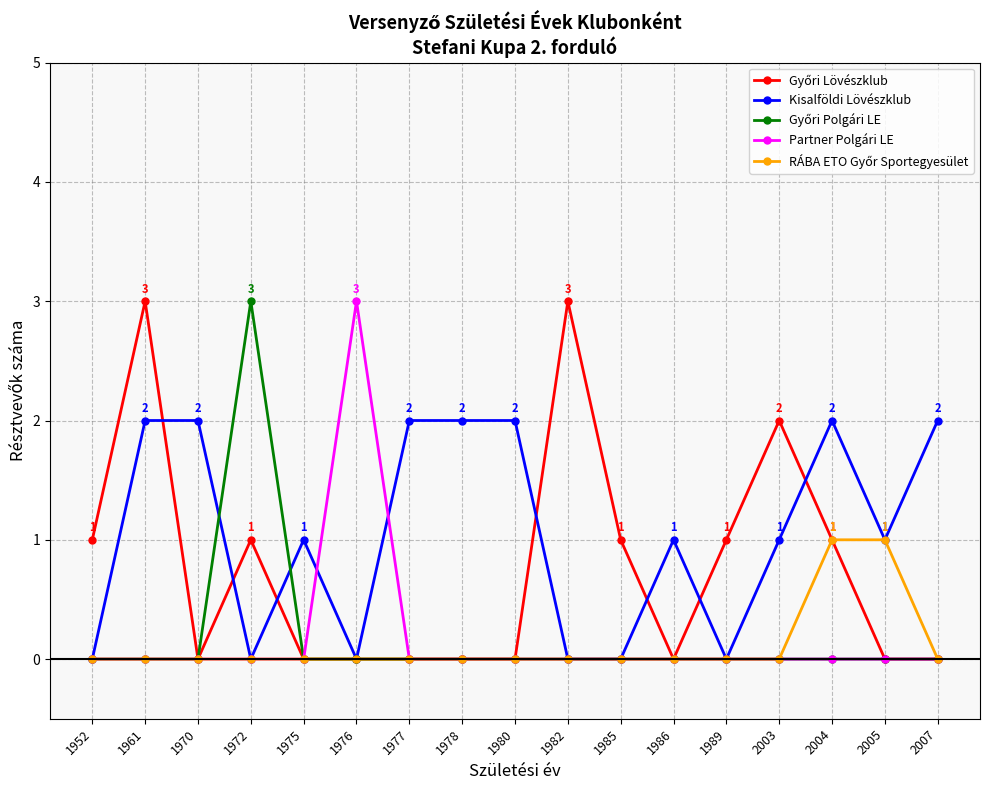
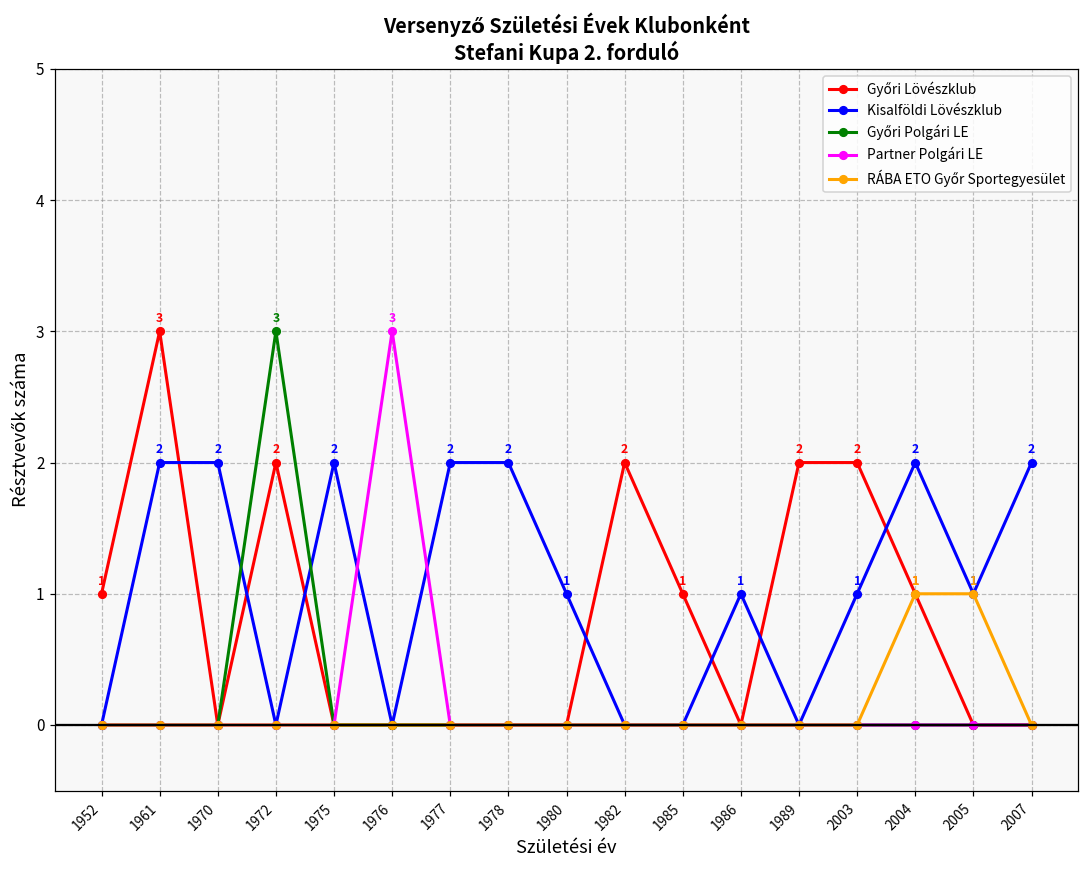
Győri Lövészklub, 1972: 1 -> 2
Kisalföldi Lövészklub, 1975: 1 -> 2
Kisalföldi Lövészklub, 1980: 2 -> 1
Győri Lövészklub, 1982: 3 -> 2
Győri Lövészklub, 1989: 1 -> 2
